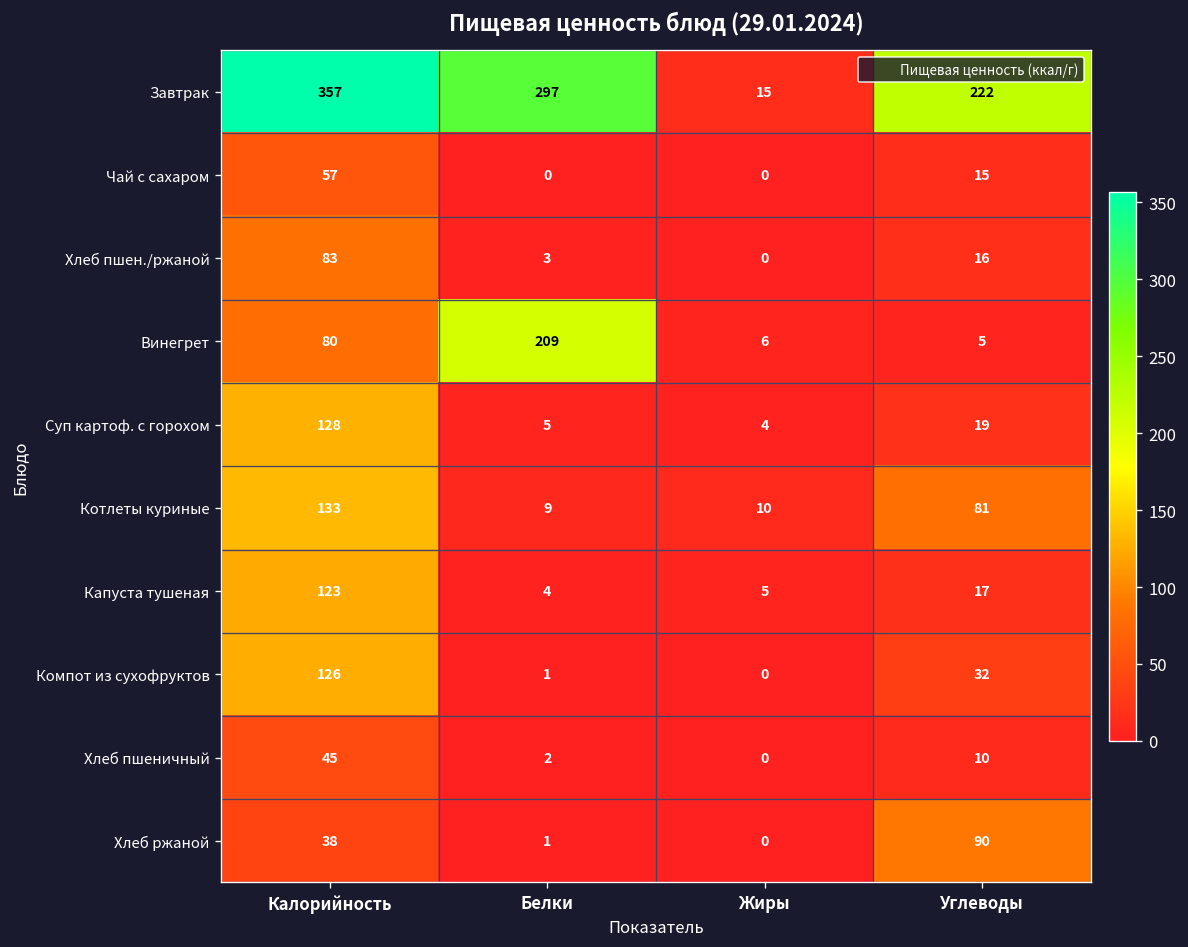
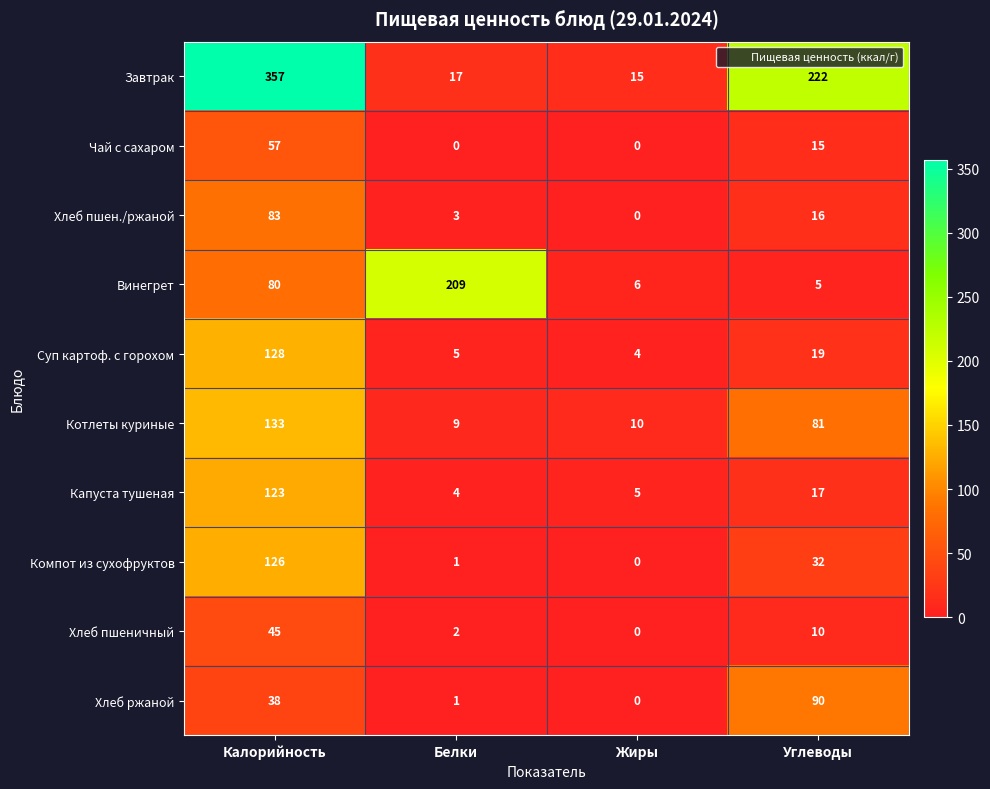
Завтрак, Белки: 297 -> 17
